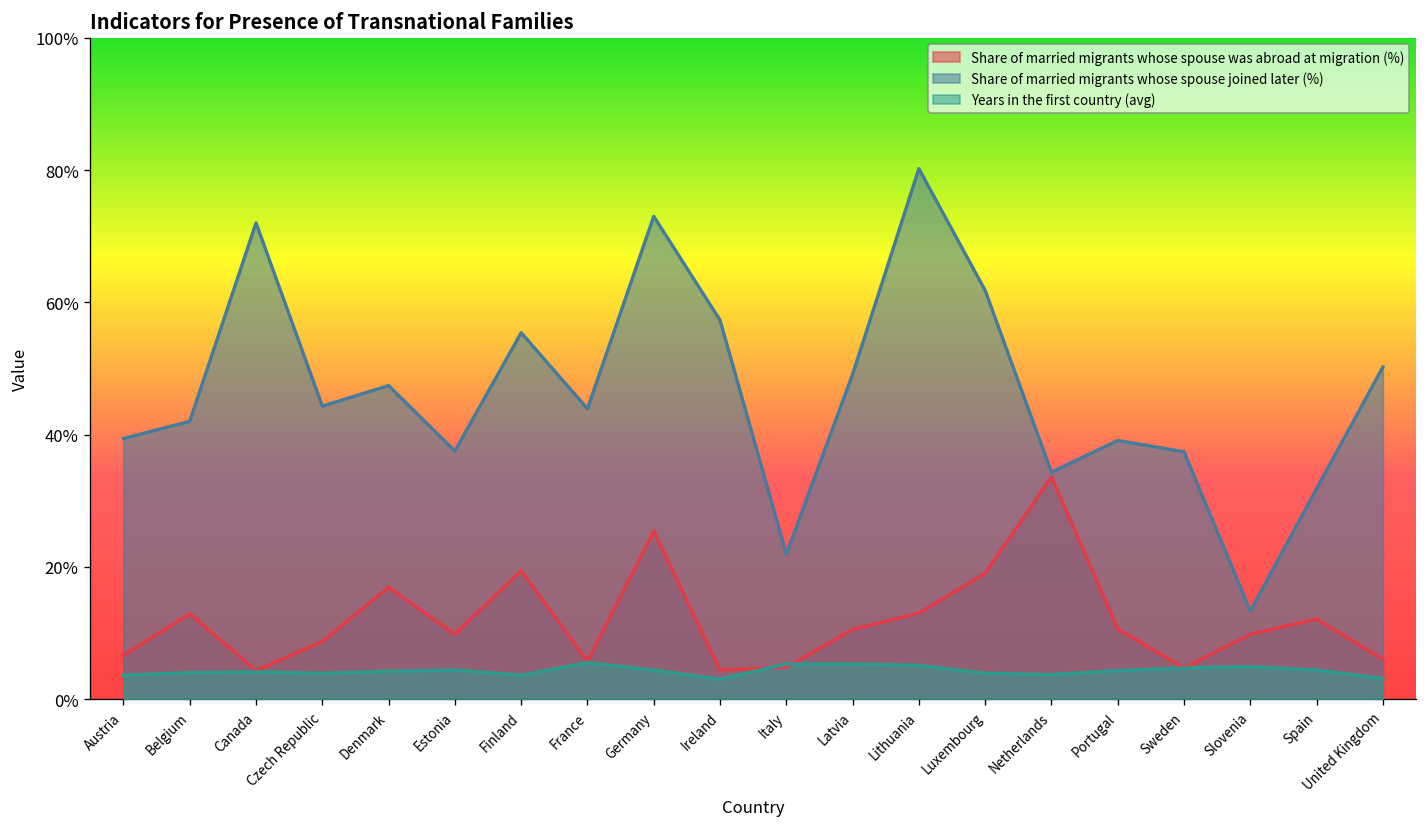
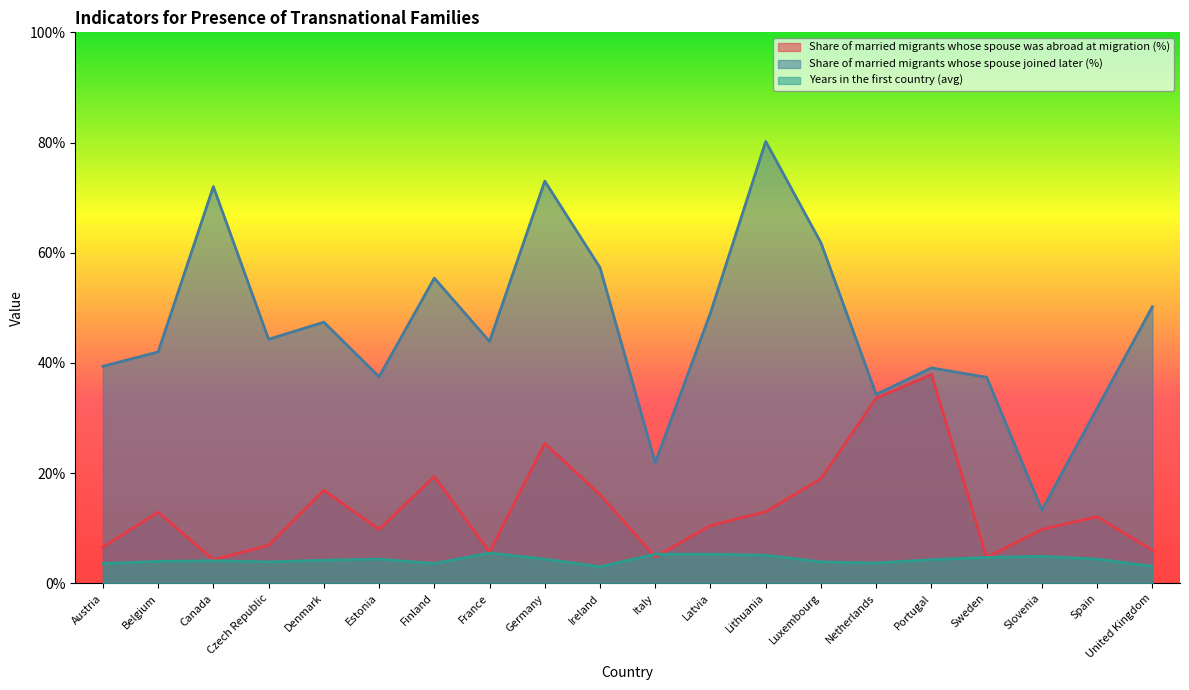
Share of married migrants whose spouse was abroad at migration (%), Czech Republic: 9% -> 7%
Share of married migrants whose spouse was abroad at migration (%), Ireland: 4% -> 16%
Share of married migrants whose spouse was abroad at migration (%), Portugal: 11% -> 38%
